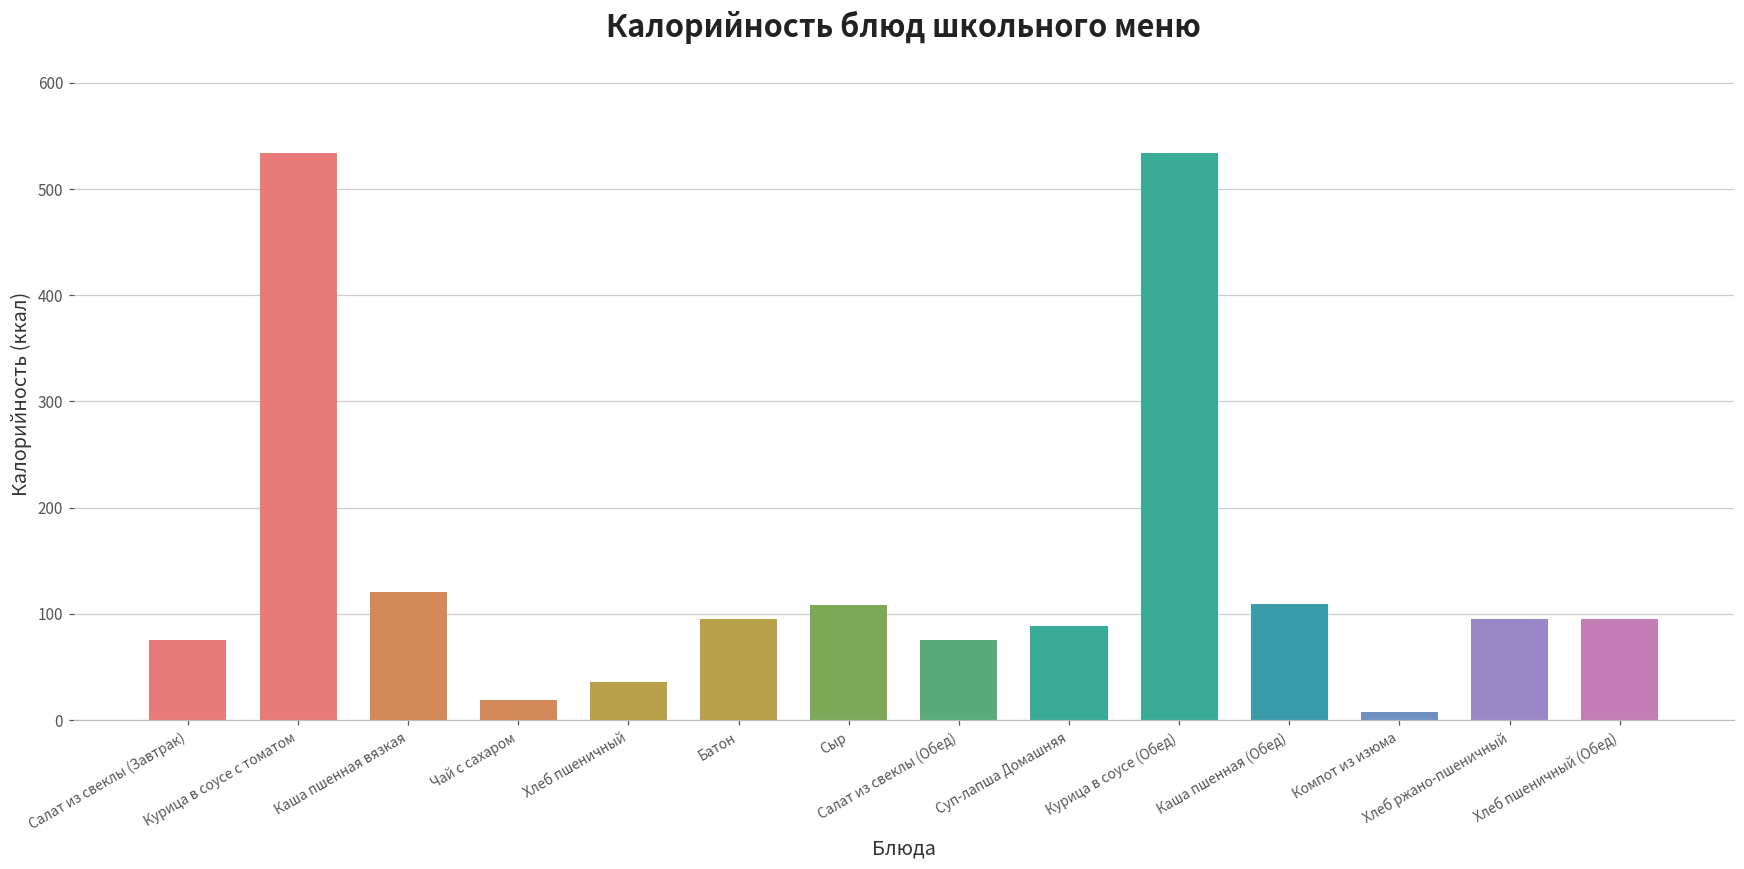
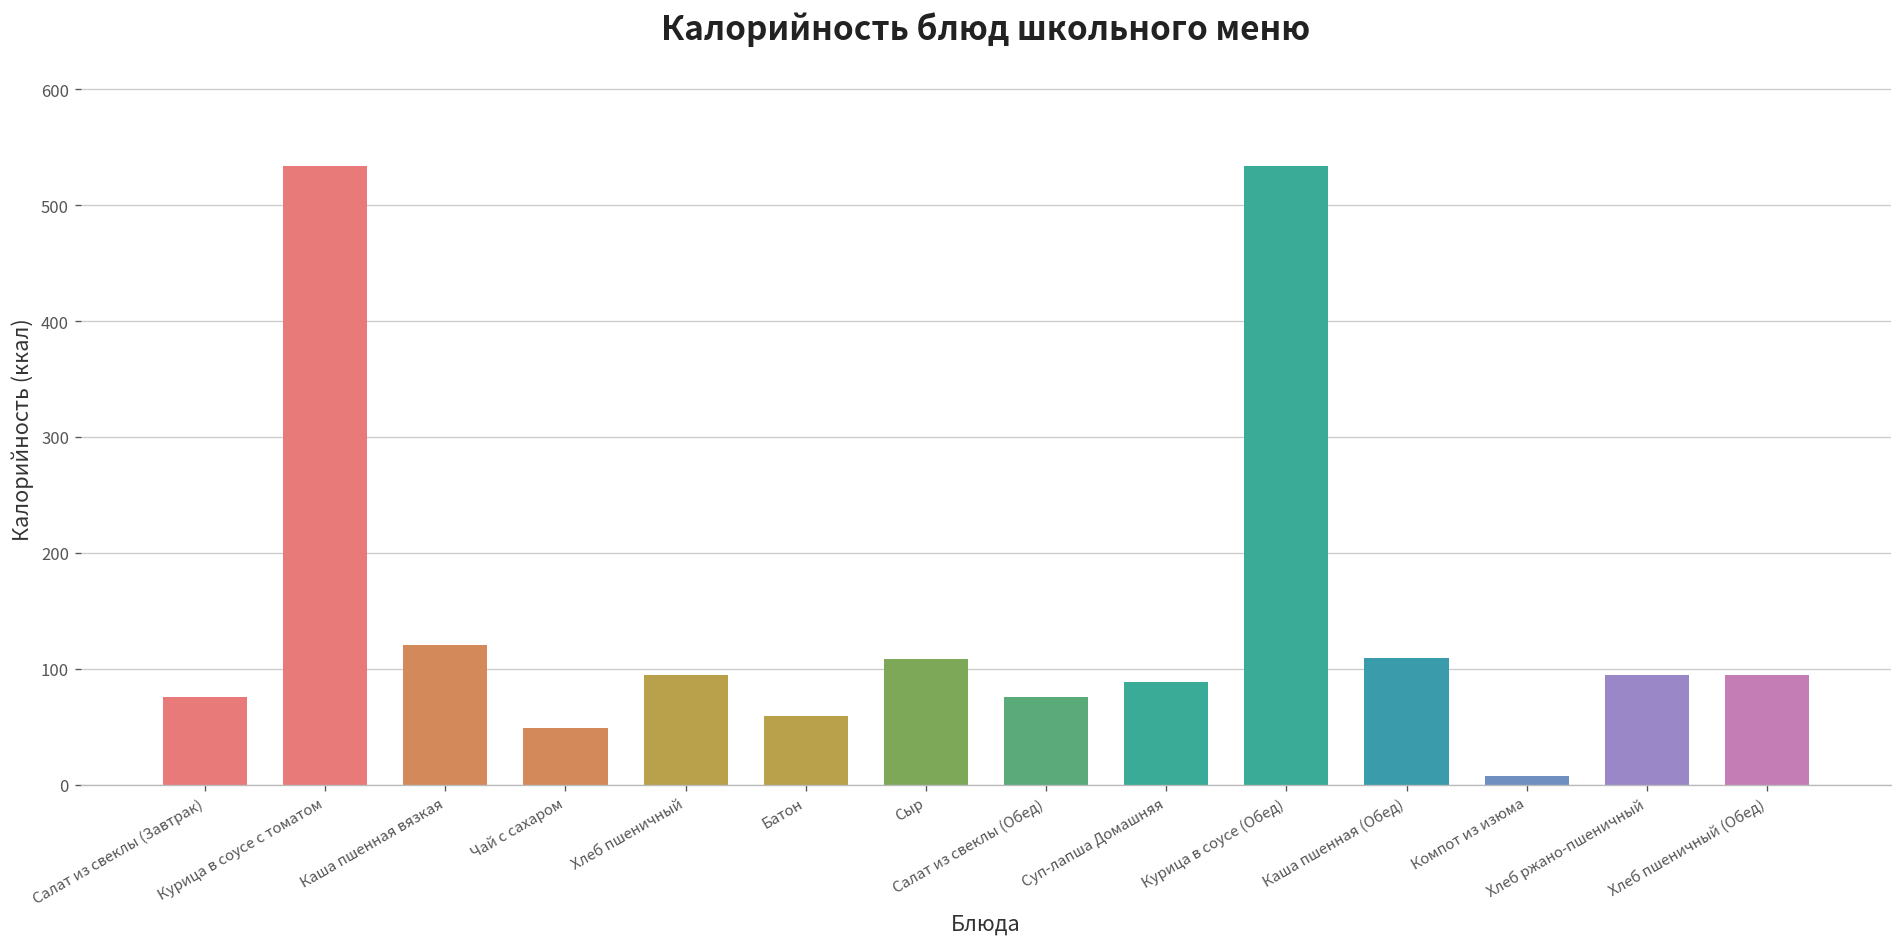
Чай с сахаром: 20 -> 50
Хлеб пшеничный: 40 -> 90
Батон: 90 -> 60
